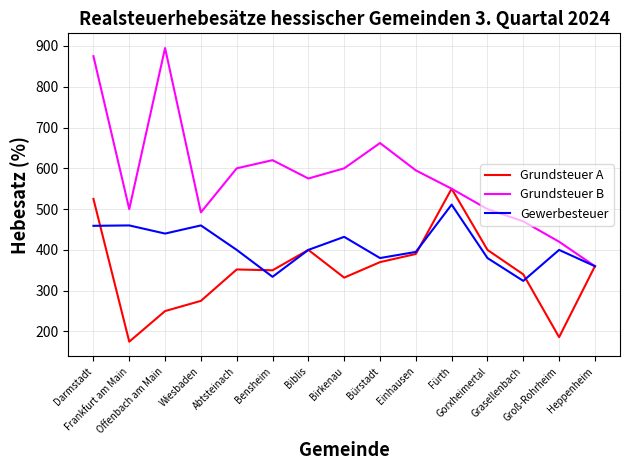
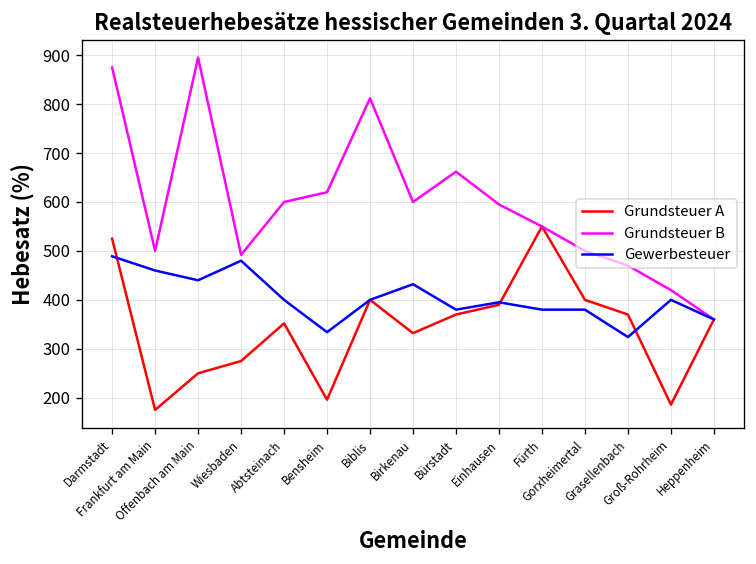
Gewerbesteuer, Darmstadt: 460 -> 490
Gewerbesteuer, Wiesbaden: 460 -> 480
Grundsteuer A, Bensheim: 350 -> 200
Grundsteuer B, Biblis: 580 -> 810
Gewerbesteuer, Fürth: 510 -> 380
Grundsteuer A, Grasellenbach: 340 -> 370
